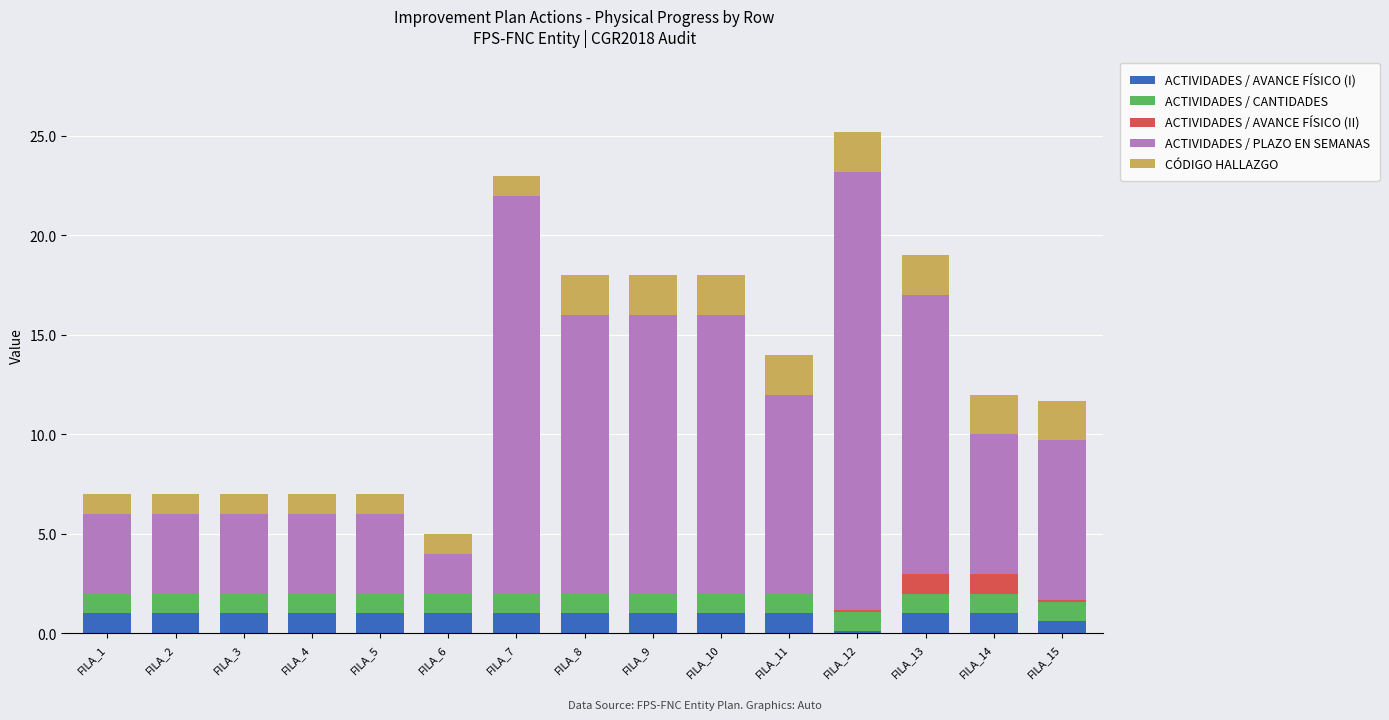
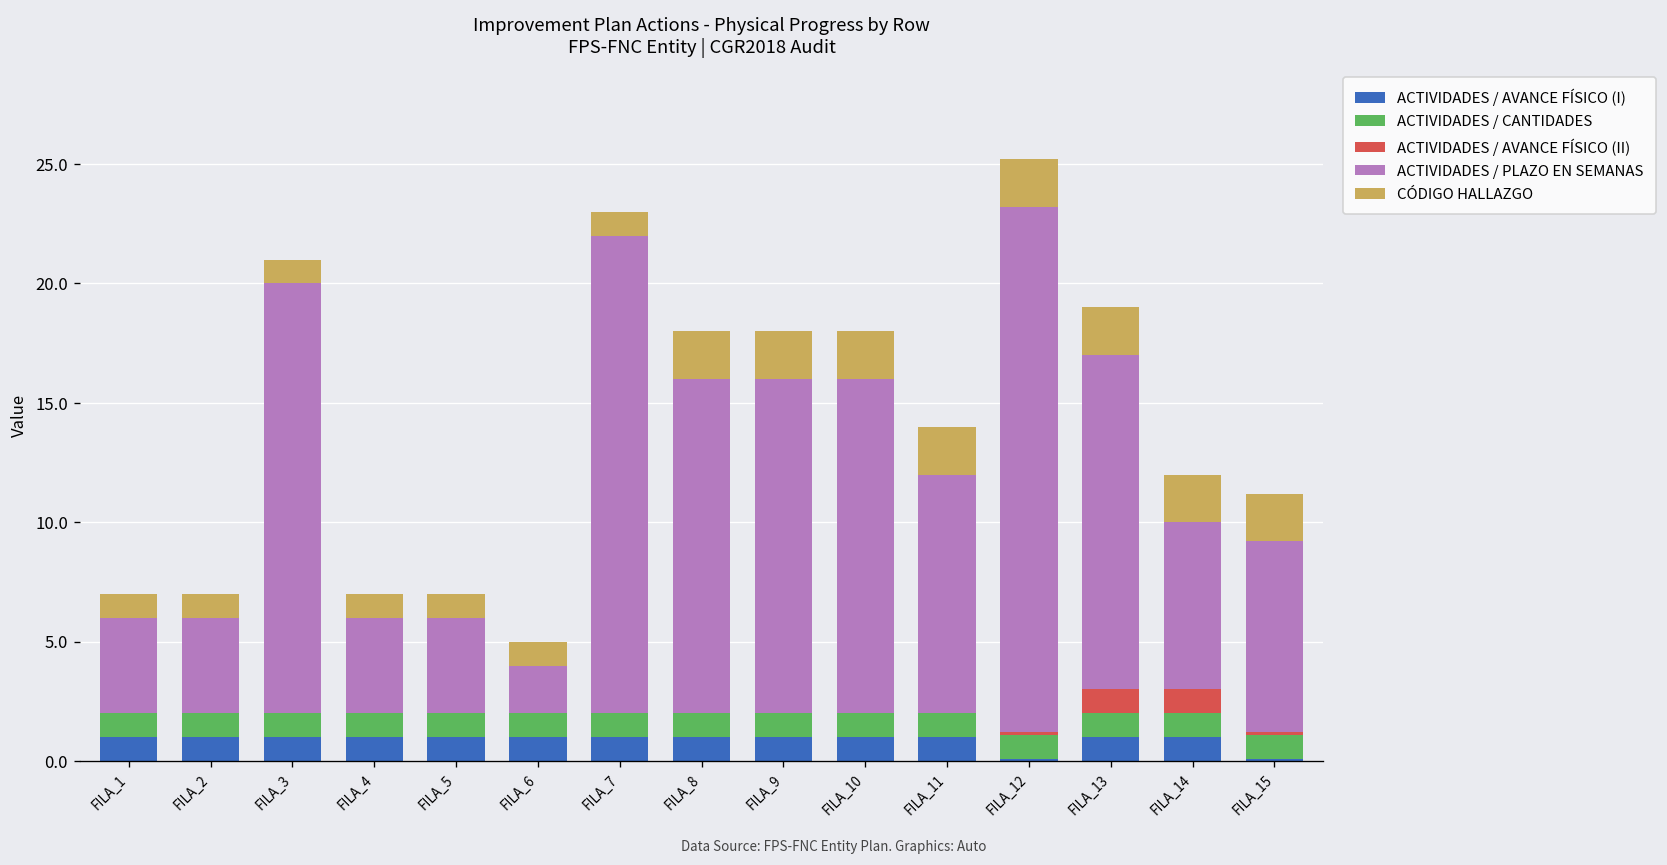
ACTIVIDADES / PLAZO EN SEMANAS, FILA_3: 4 -> 18
ACTIVIDADES / AVANCE FÍSICO (I), FILA_15: 0.6 -> 0.1
